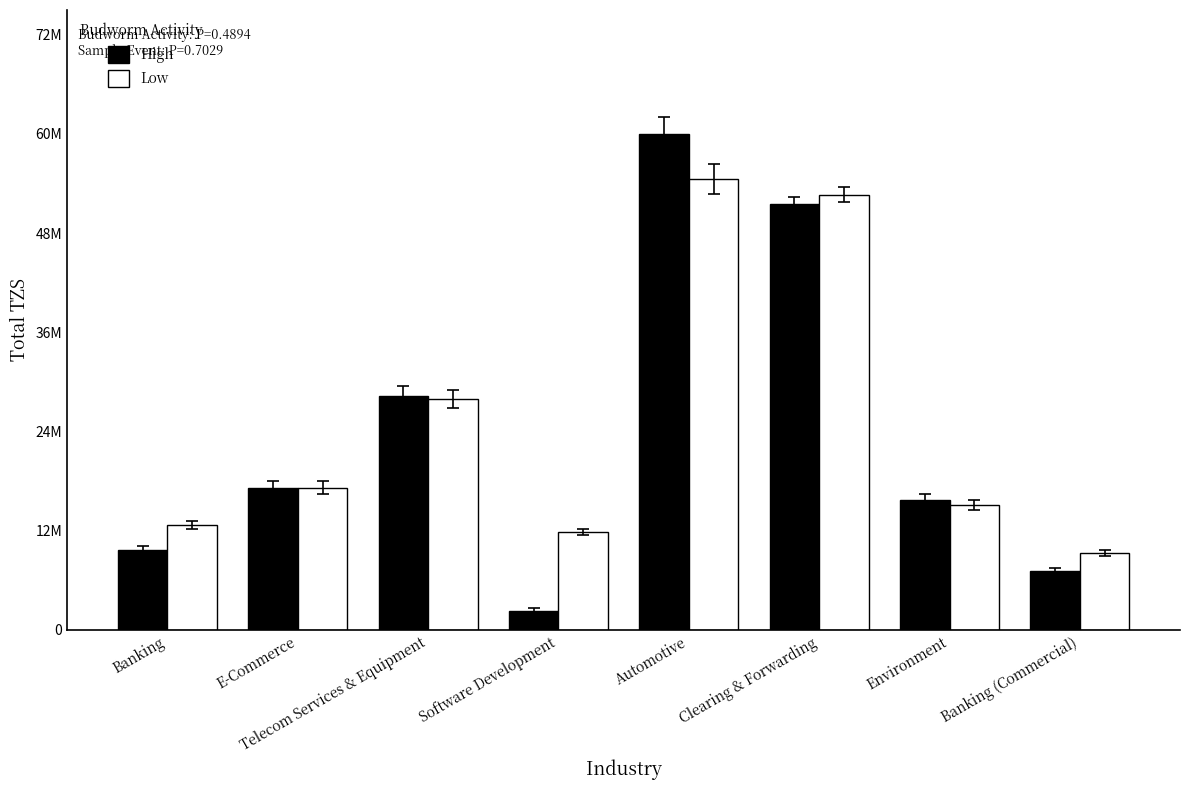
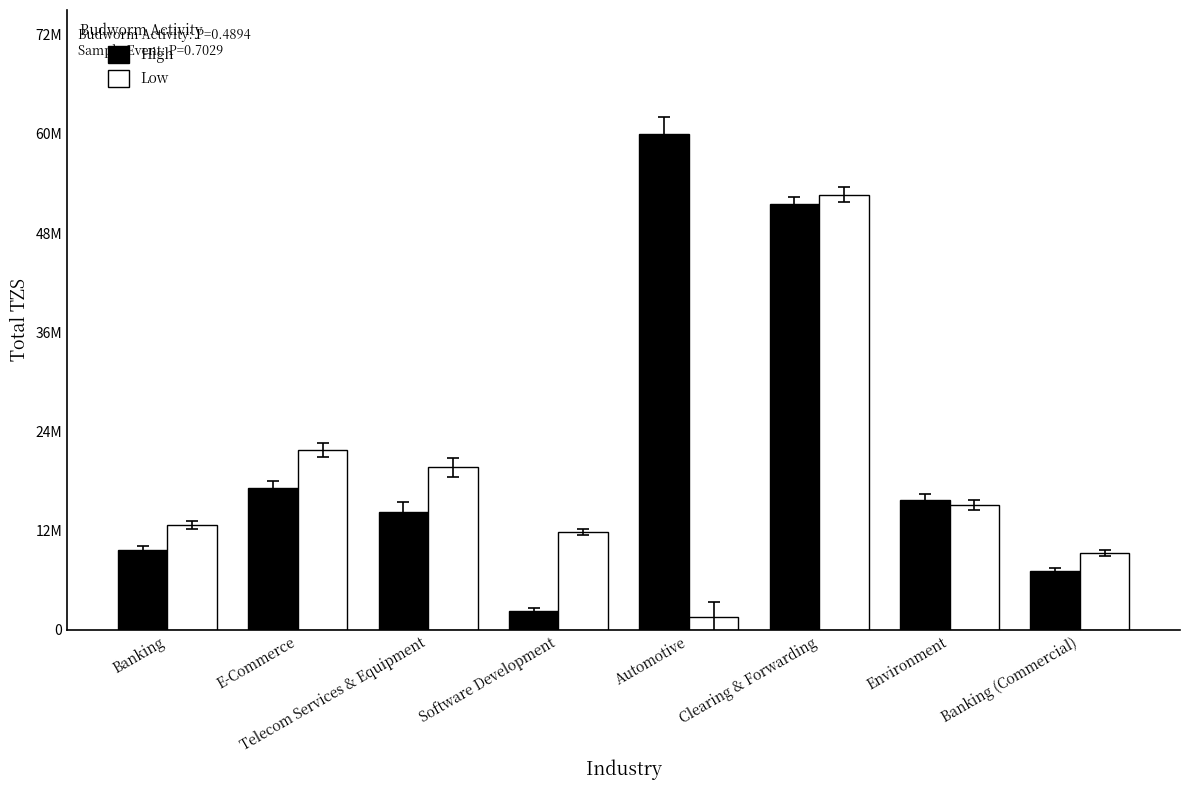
Low, E-Commerce: 17000000 -> 22000000
High, Telecom Services & Equipment: 28000000 -> 14000000
Low, Telecom Services & Equipment: 28000000 -> 20000000
Low, Automotive: 54000000 -> 2000000
